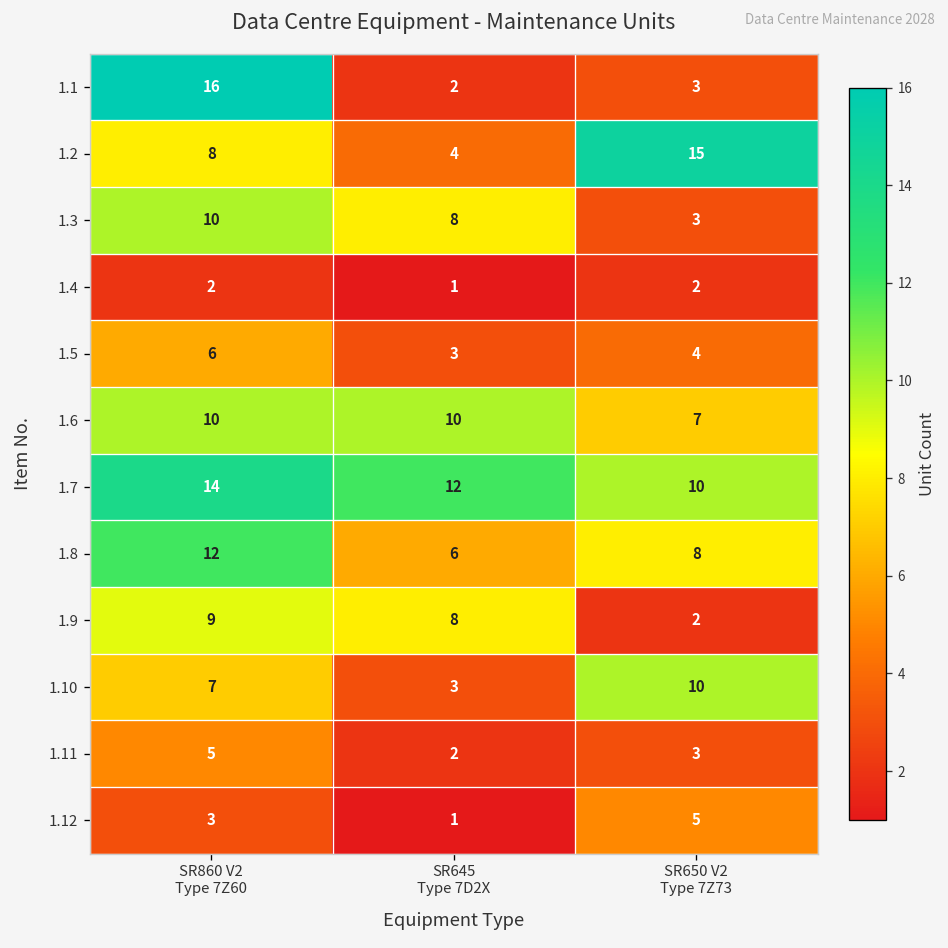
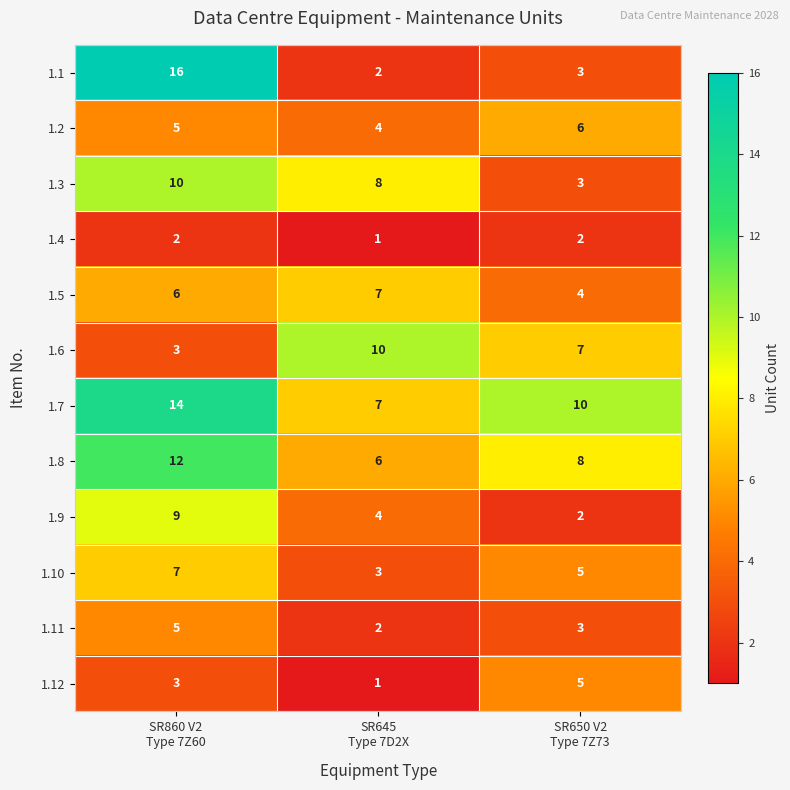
1.2, SR860 V2 Type 7Z60: 8 -> 5
1.2, SR650 V2 Type 7Z73: 15 -> 6
1.5, SR645 Type 7D2X: 3 -> 7
1.6, SR860 V2 Type 7Z60: 10 -> 3
1.7, SR645 Type 7D2X: 12 -> 7
1.9, SR645 Type 7D2X: 8 -> 4
1.10, SR650 V2 Type 7Z73: 10 -> 5
